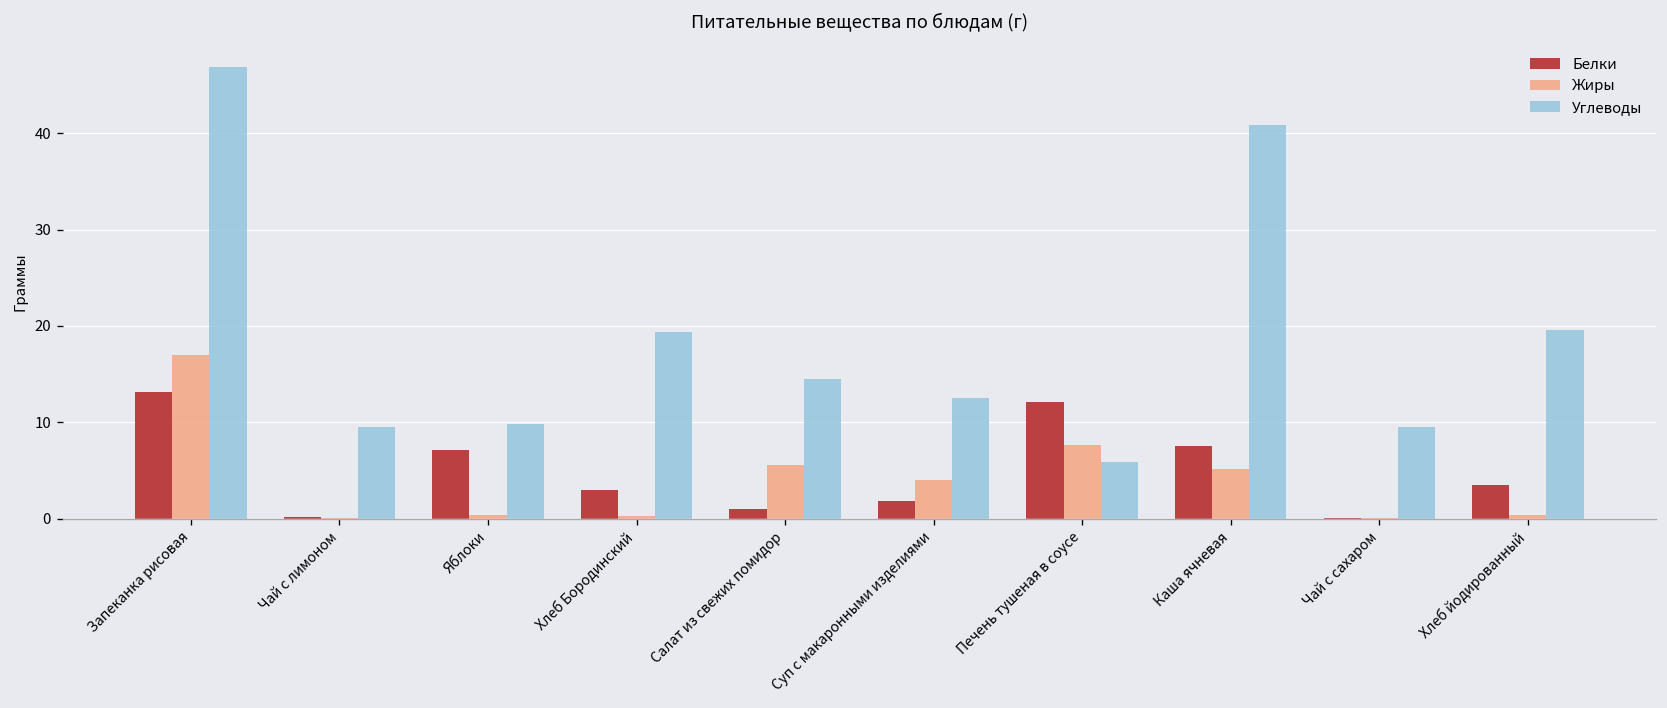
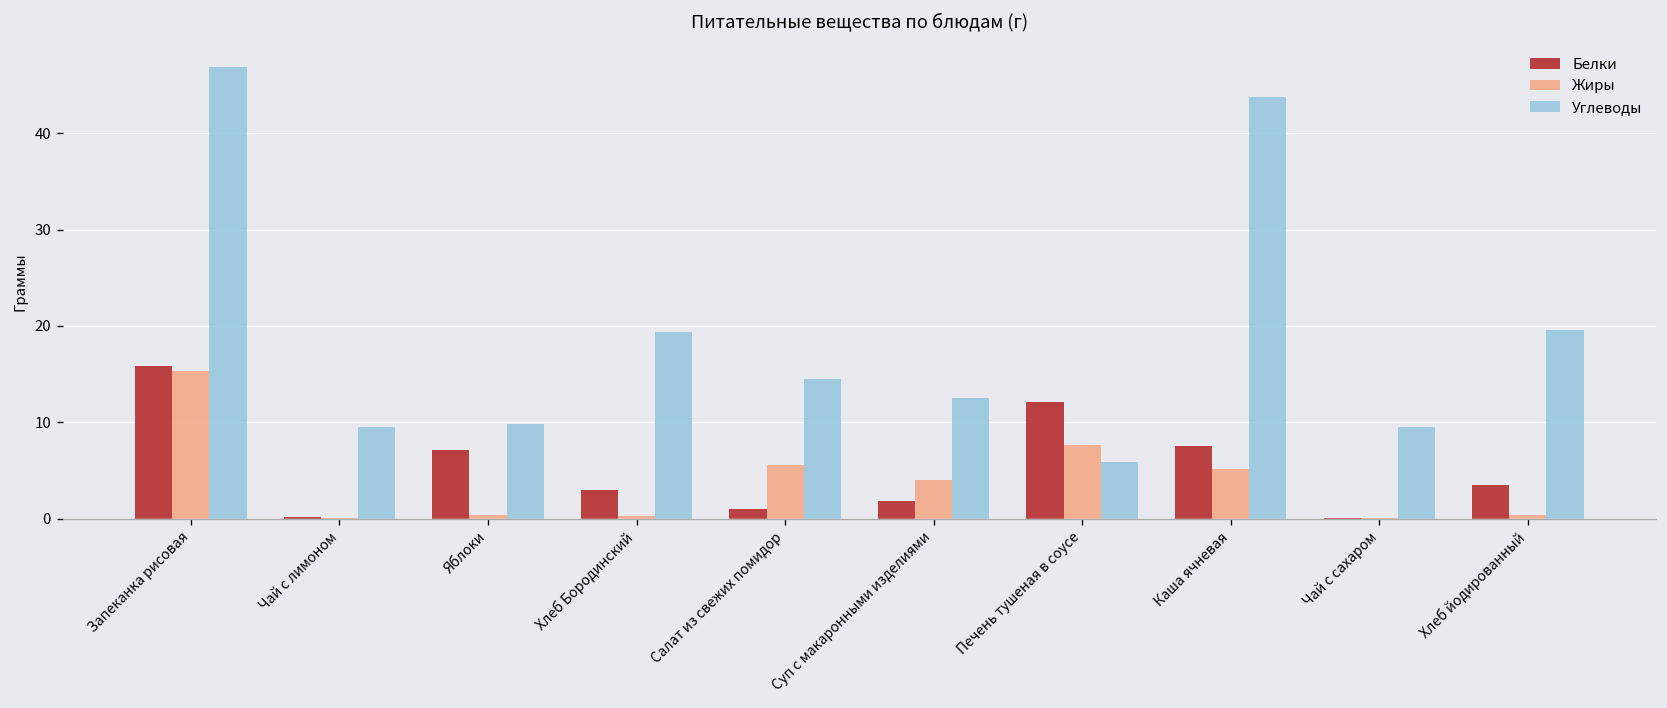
Белки, Запеканка рисовая: 13 -> 16
Жиры, Запеканка рисовая: 17 -> 15
Углеводы, Каша ячневая: 41 -> 44
